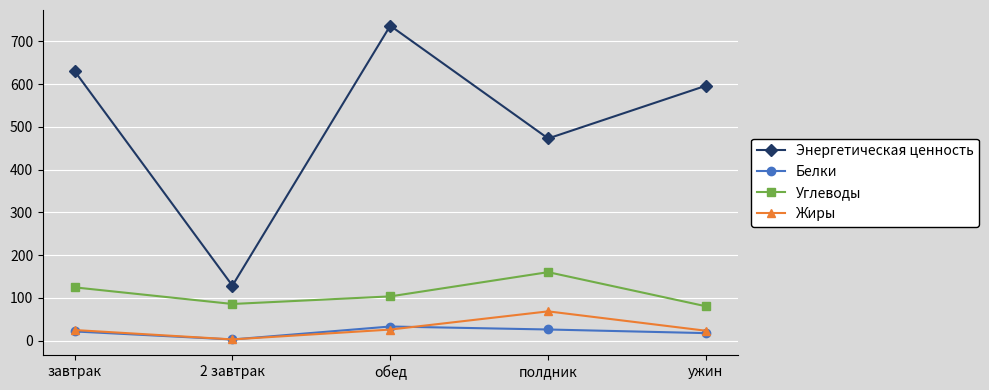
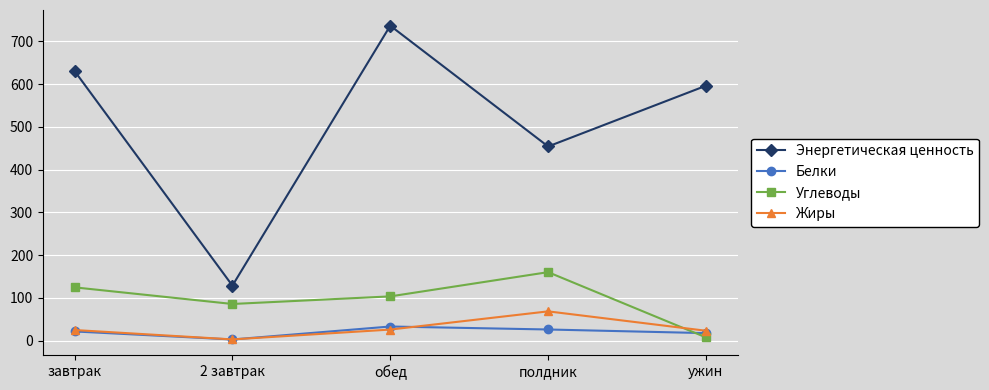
Энергетическая ценность, полдник: 470 -> 450
Углеводы, ужин: 80 -> 10
